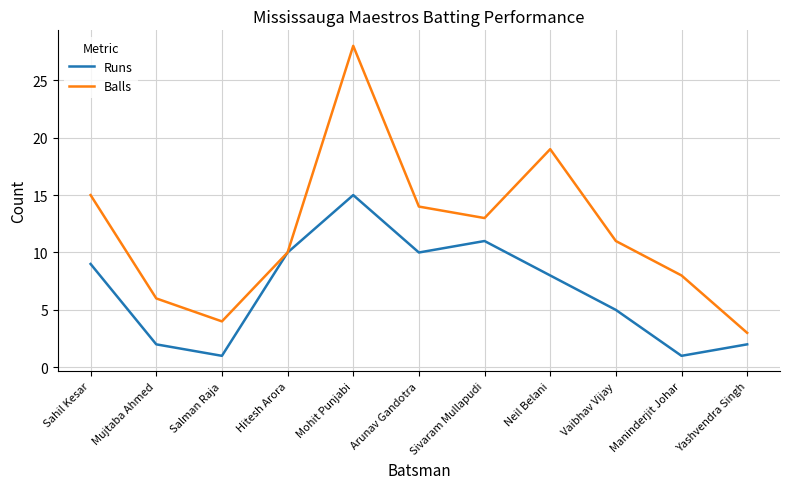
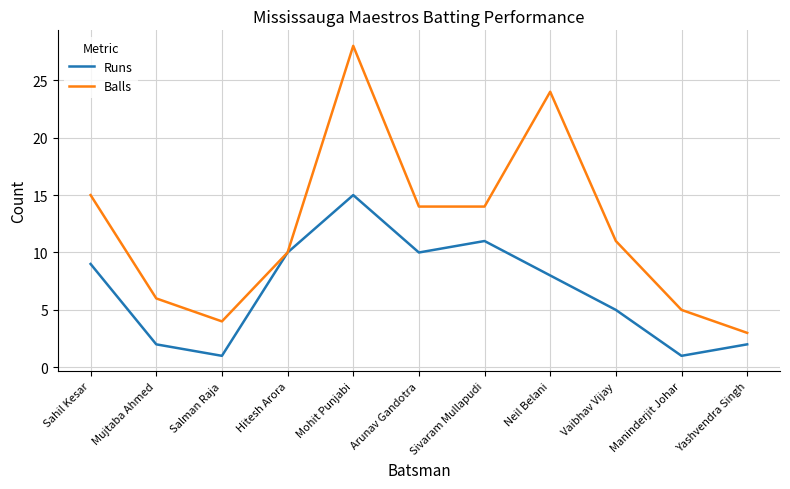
Balls, Sivaram Mullapudi: 13 -> 14
Balls, Neil Belani: 19 -> 24
Balls, Maninderjit Johar: 8 -> 5
